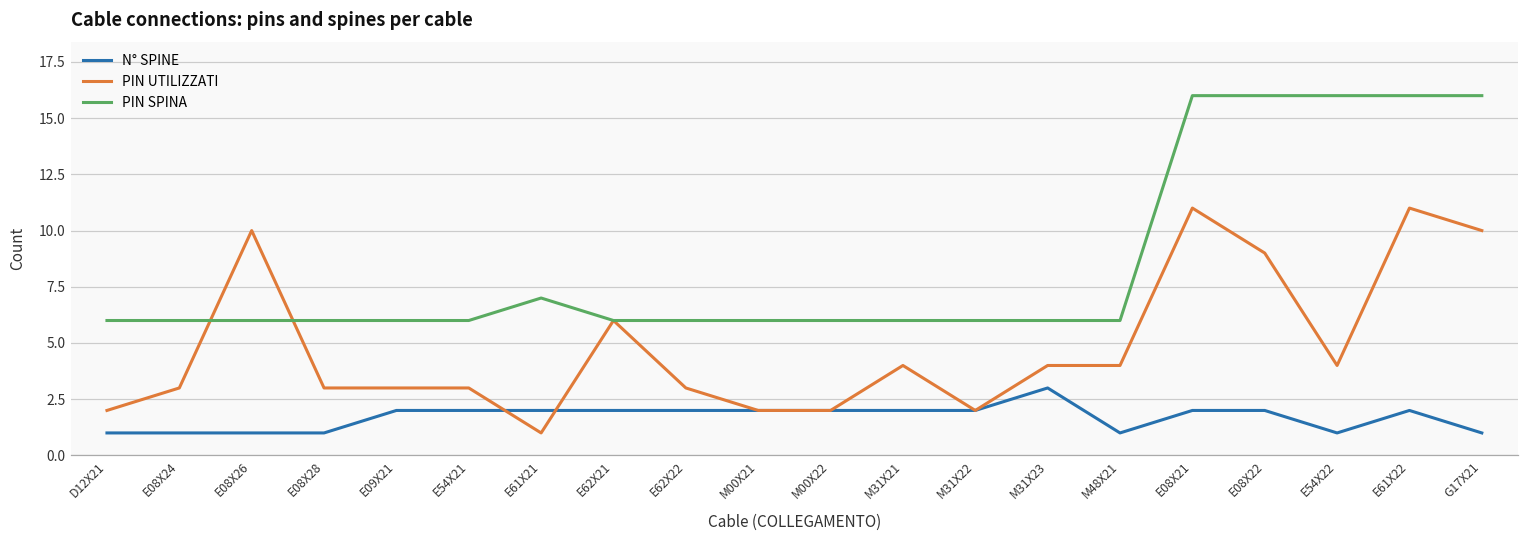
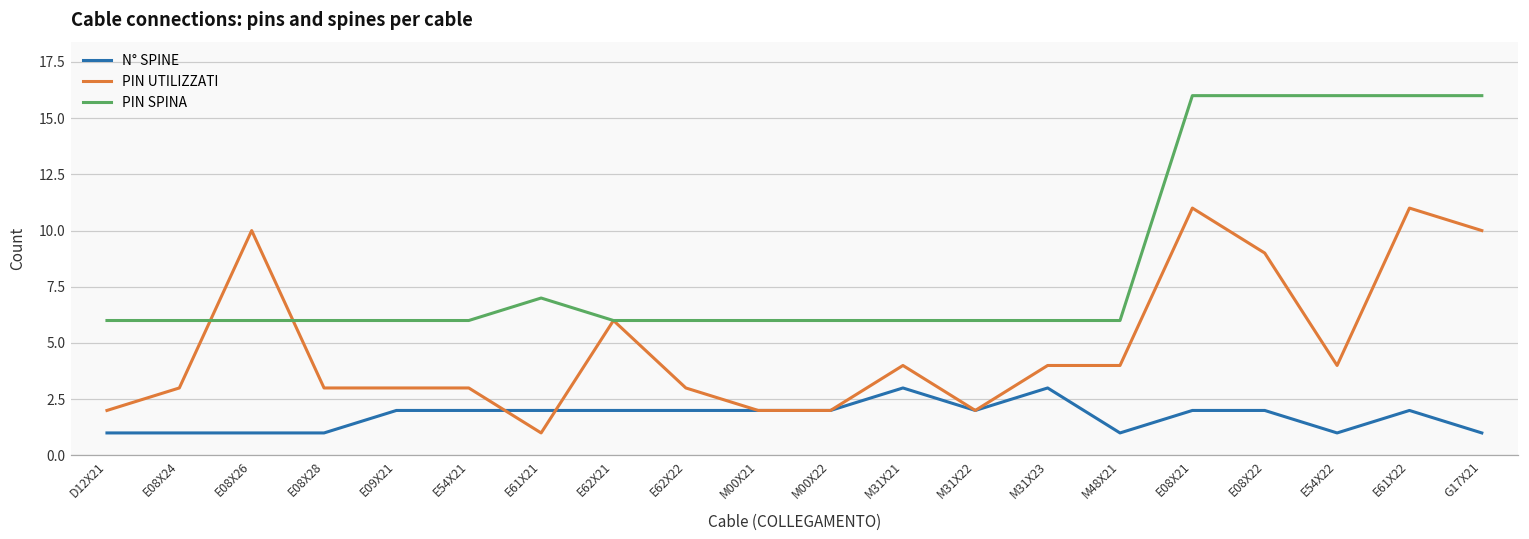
N° SPINE, M31X21: 2 -> 3
